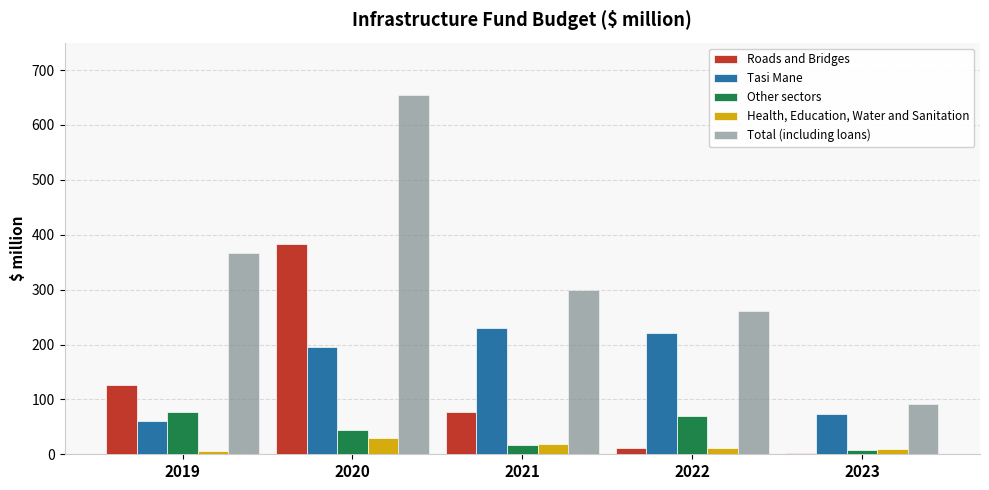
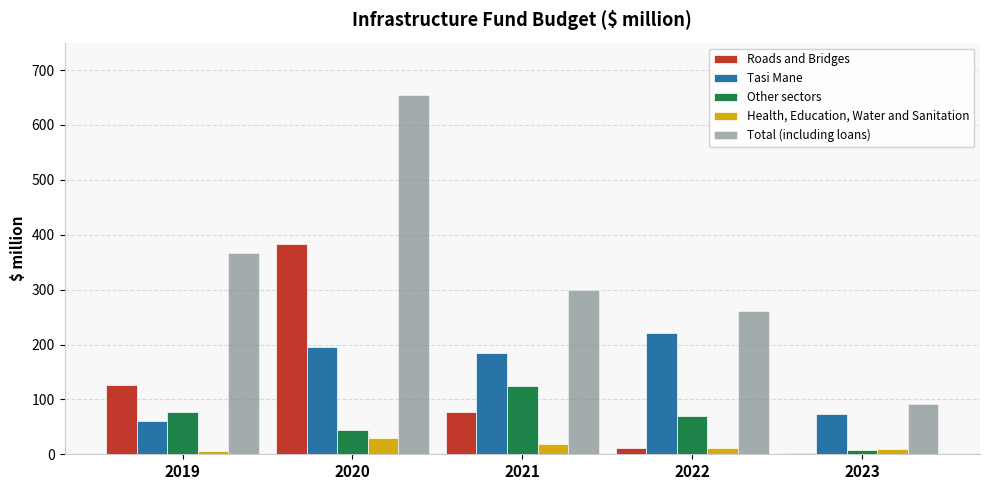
Tasi Mane, 2021: 230 -> 190
Other sectors, 2021: 20 -> 120
